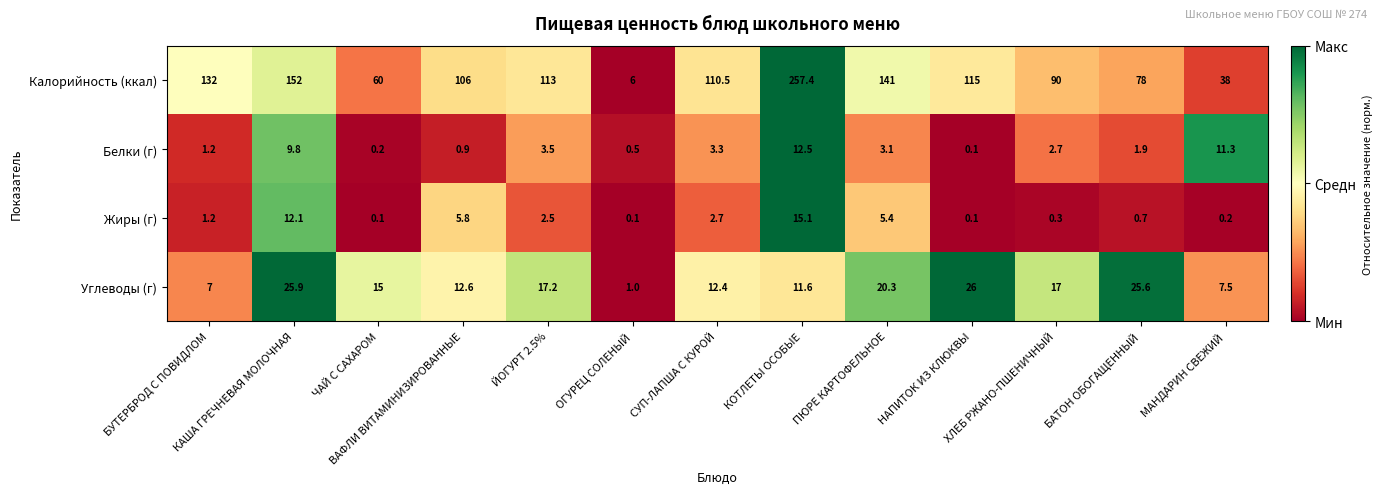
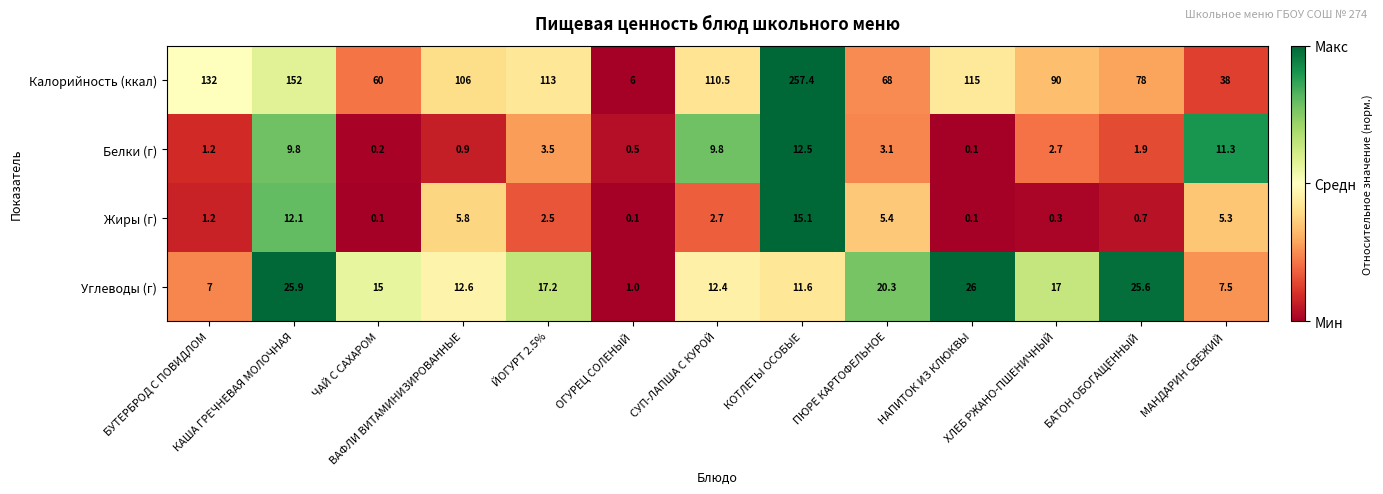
Калорийность (ккал), ПЮРЕ КАРТОФЕЛЬНОЕ: 141 -> 68
Белки (г), СУП-ЛАПША С КУРОЙ: 3.3 -> 9.8
Жиры (г), МАНДАРИН СВЕЖИЙ: 0.2 -> 5.3
